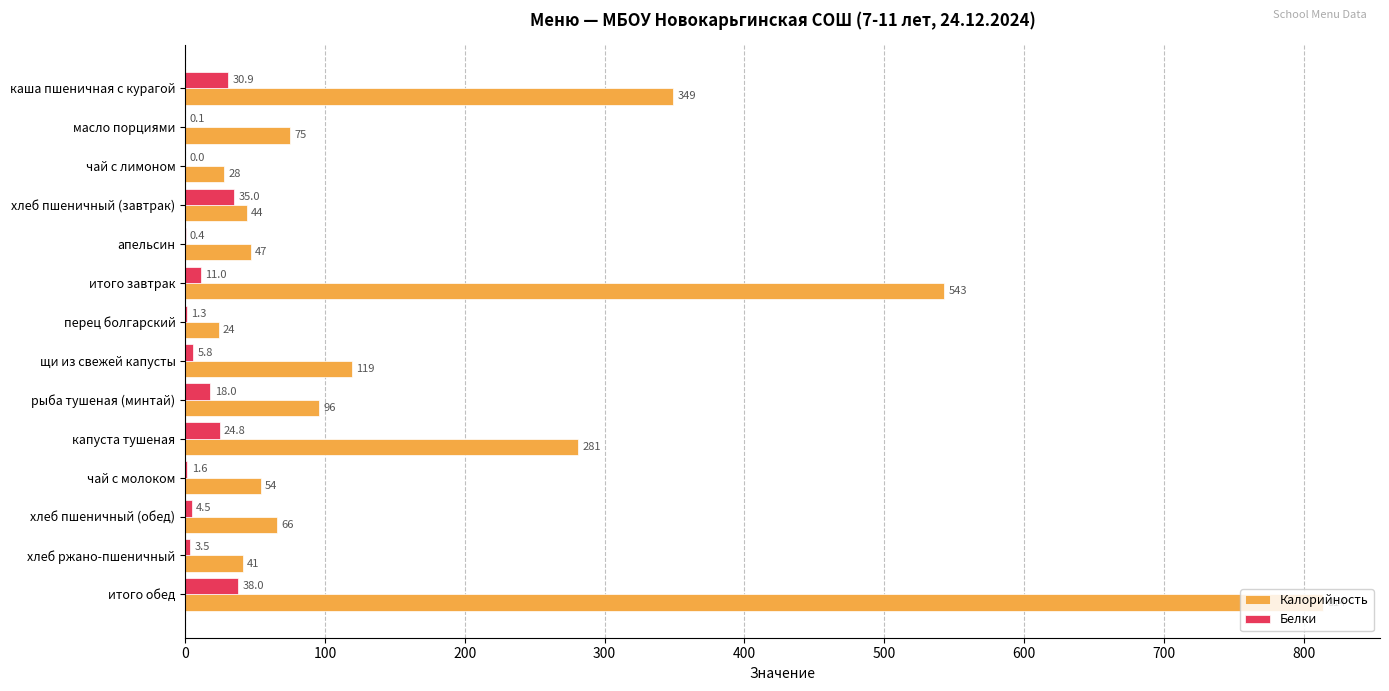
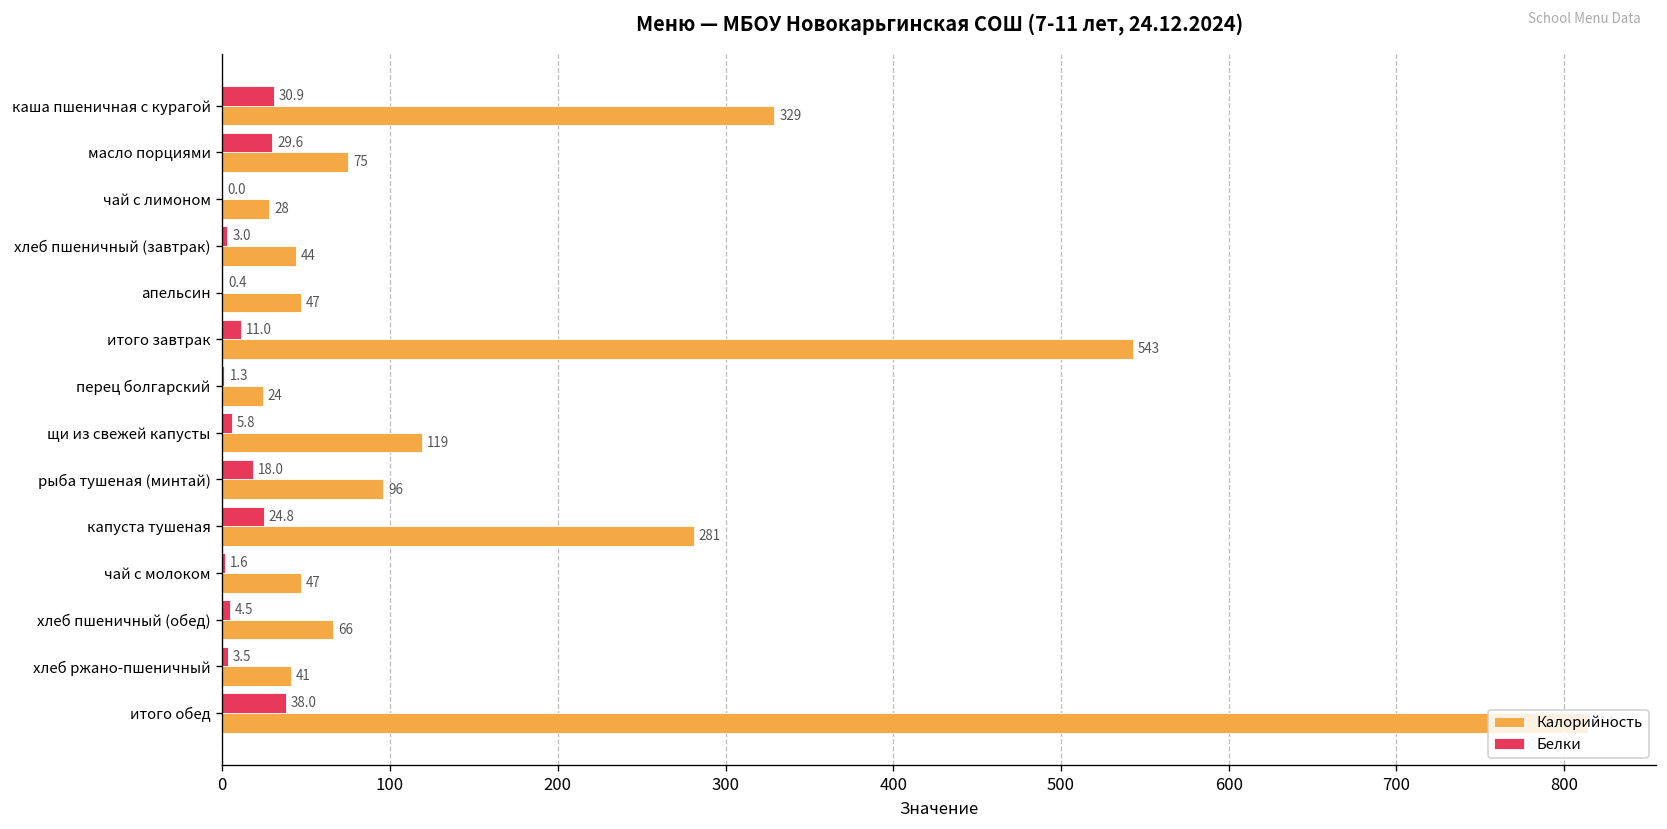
Калорийность, каша пшеничная с курагой: 349 -> 329
Белки, масло порциями: 0.1 -> 29.6
Белки, хлеб пшеничный (завтрак): 35.0 -> 3.0
Калорийность, чай с молоком: 54 -> 47
